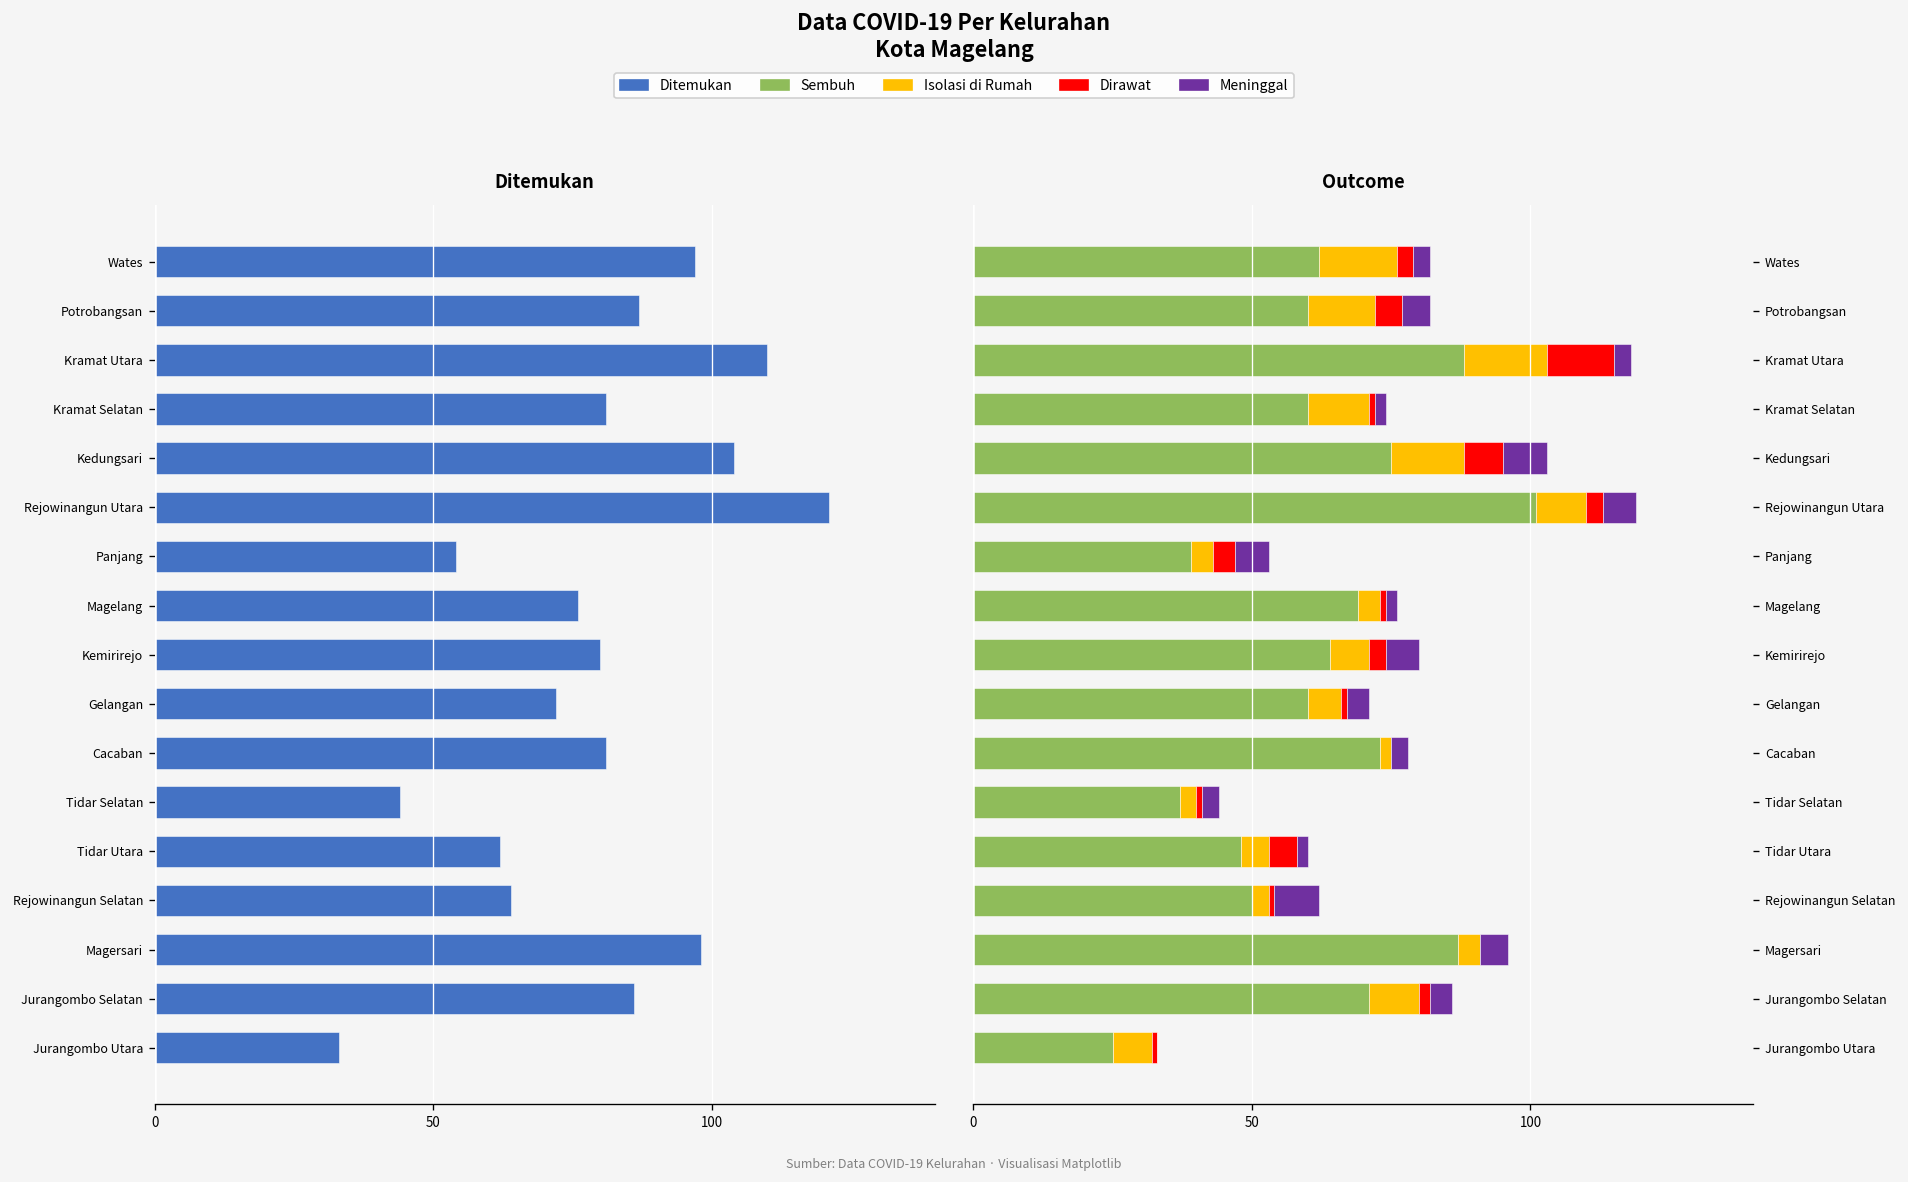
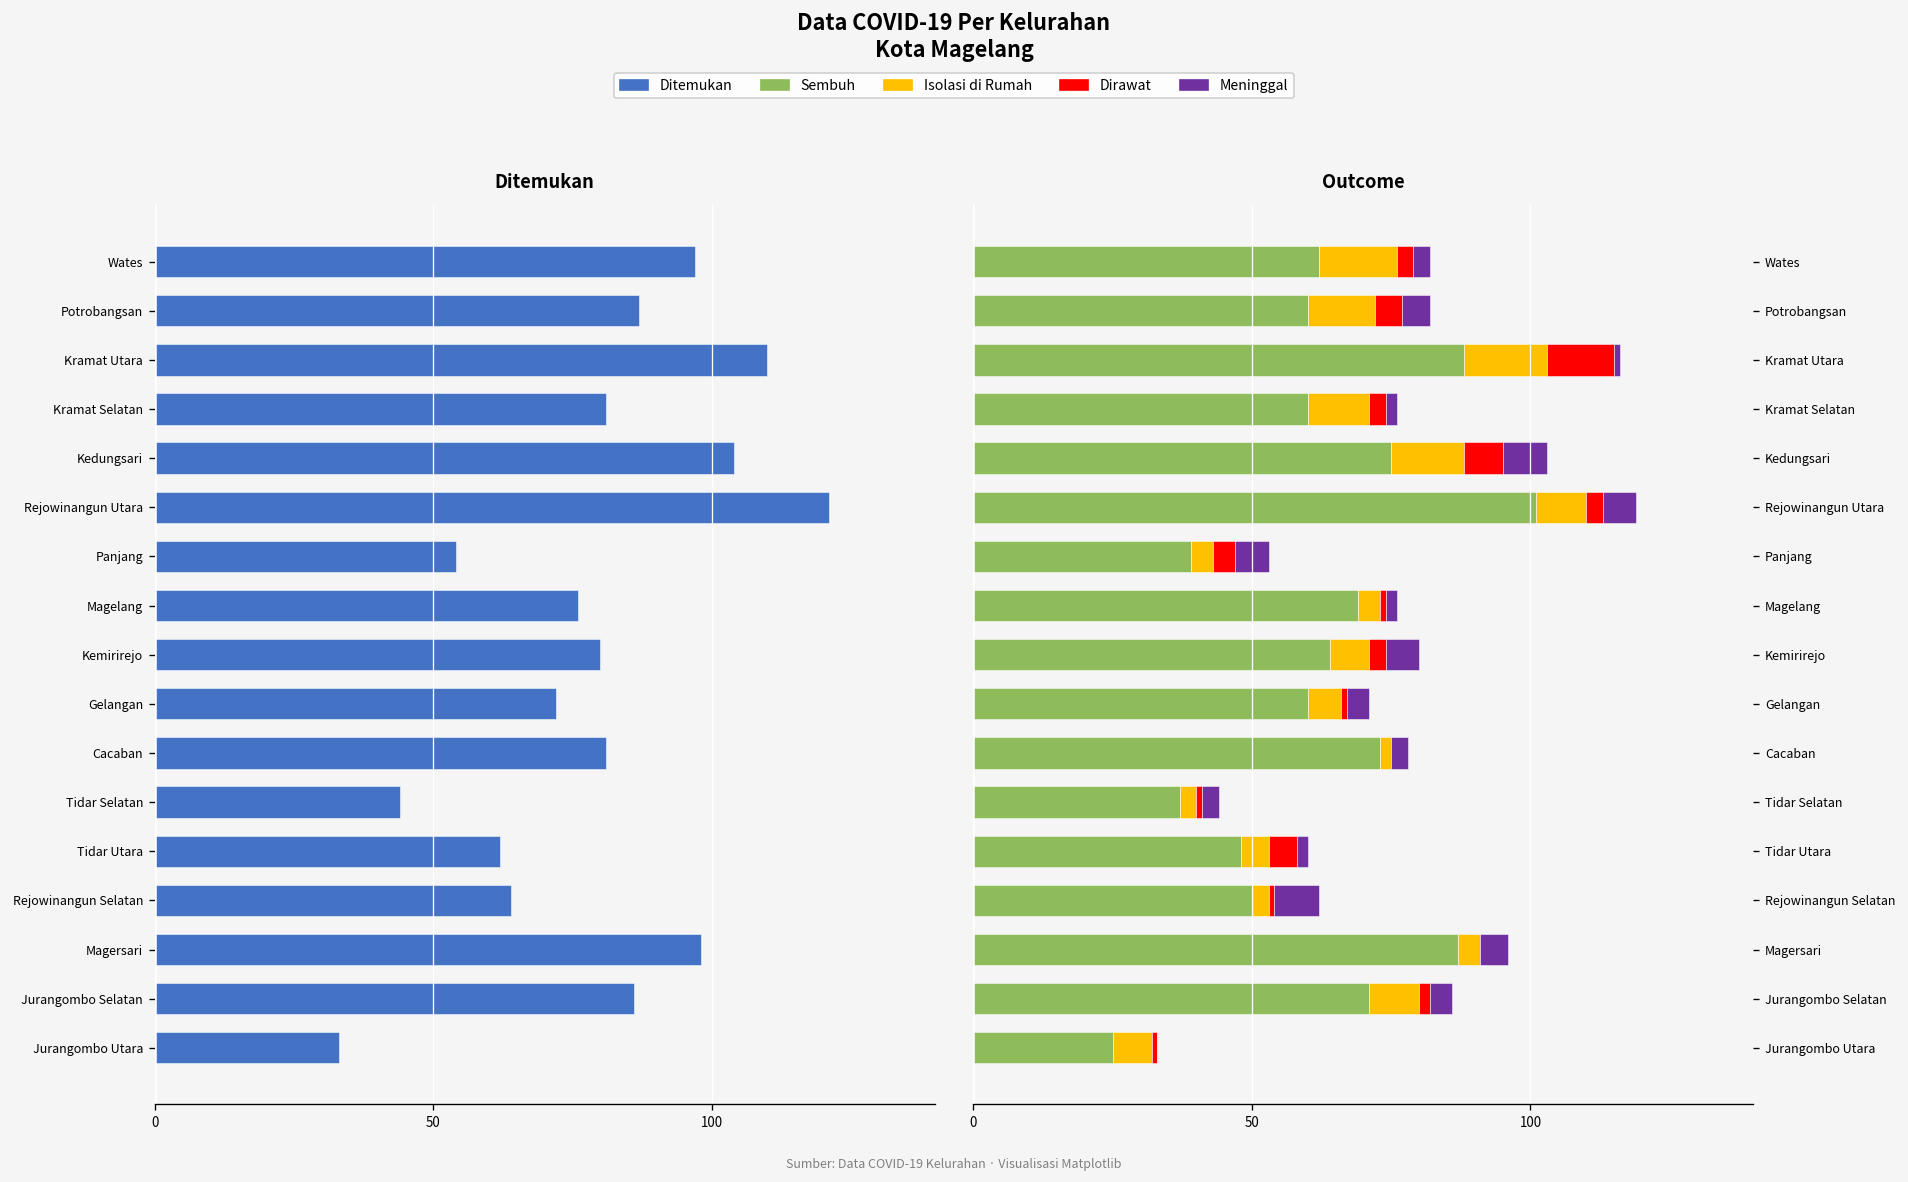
Outcome, Meninggal, Kramat Utara: 3 -> 1
Outcome, Dirawat, Kramat Selatan: 1 -> 3
